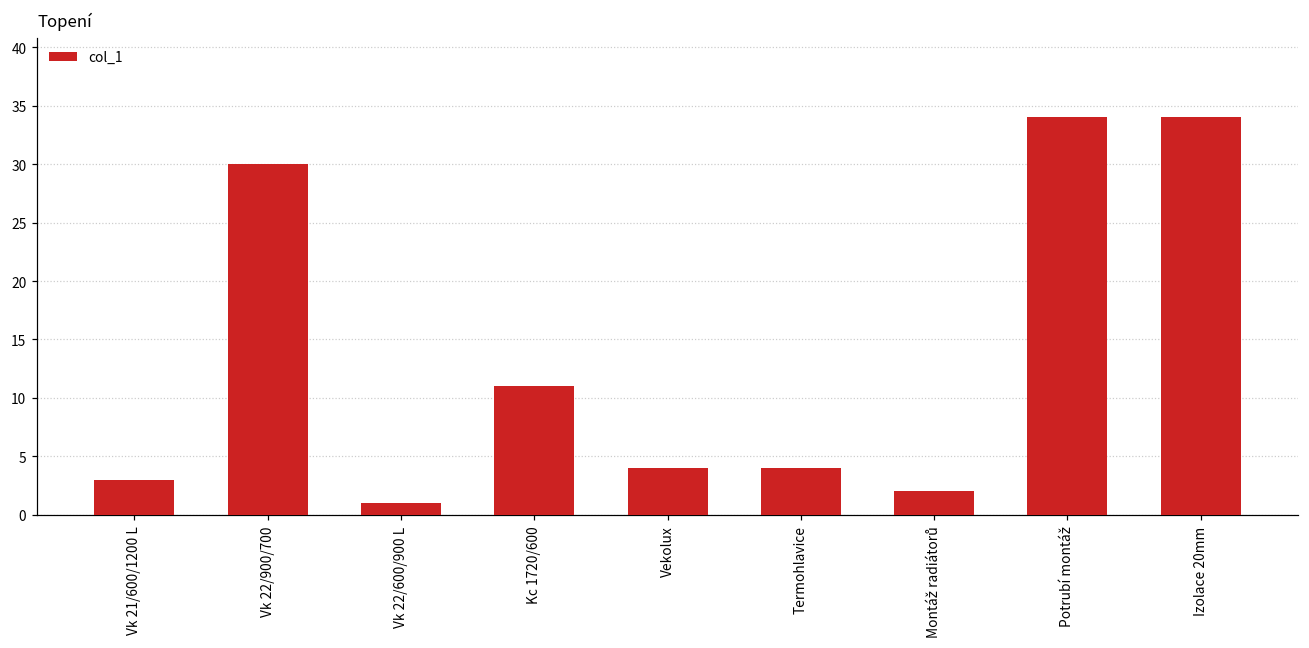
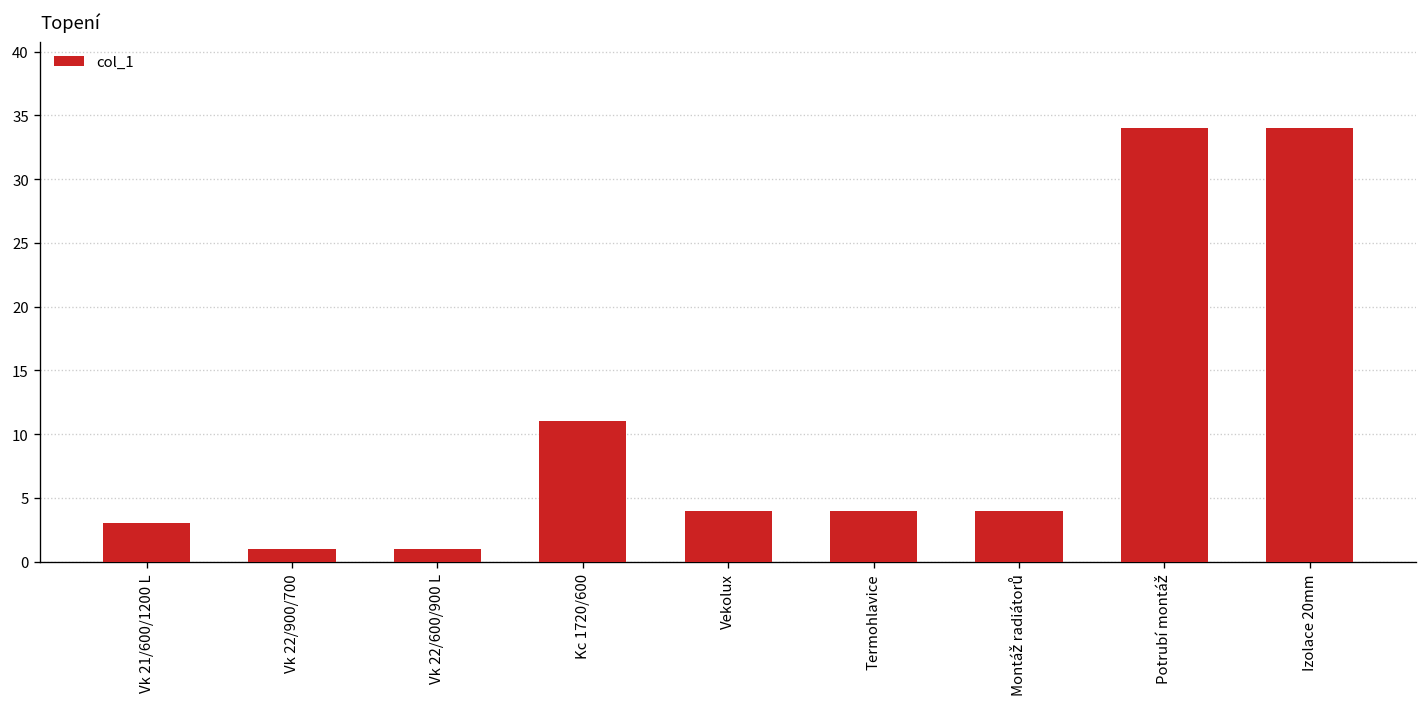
Vk 22/900/700: 30 -> 1
Montáž radiátorů: 2 -> 4
